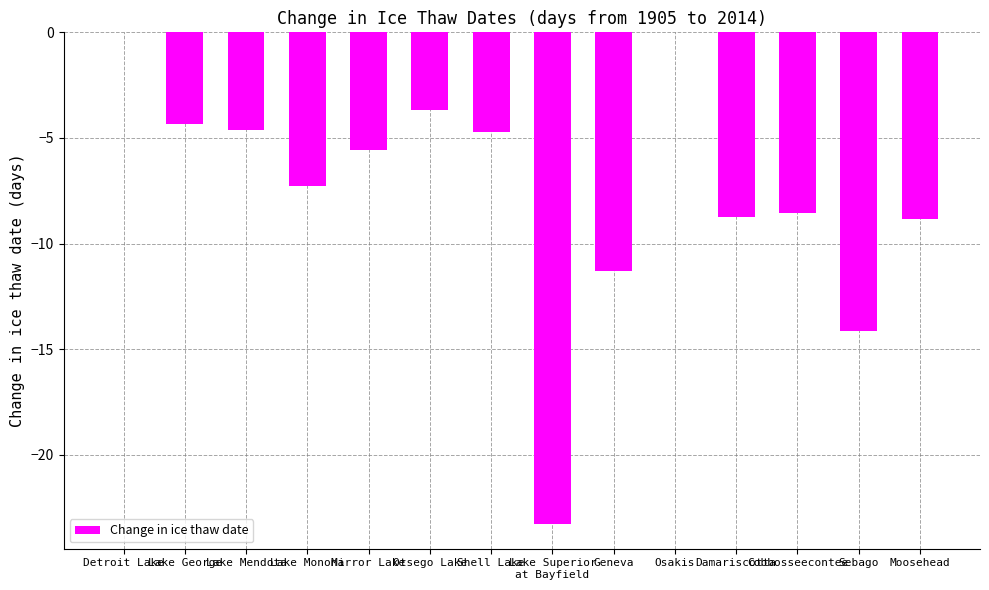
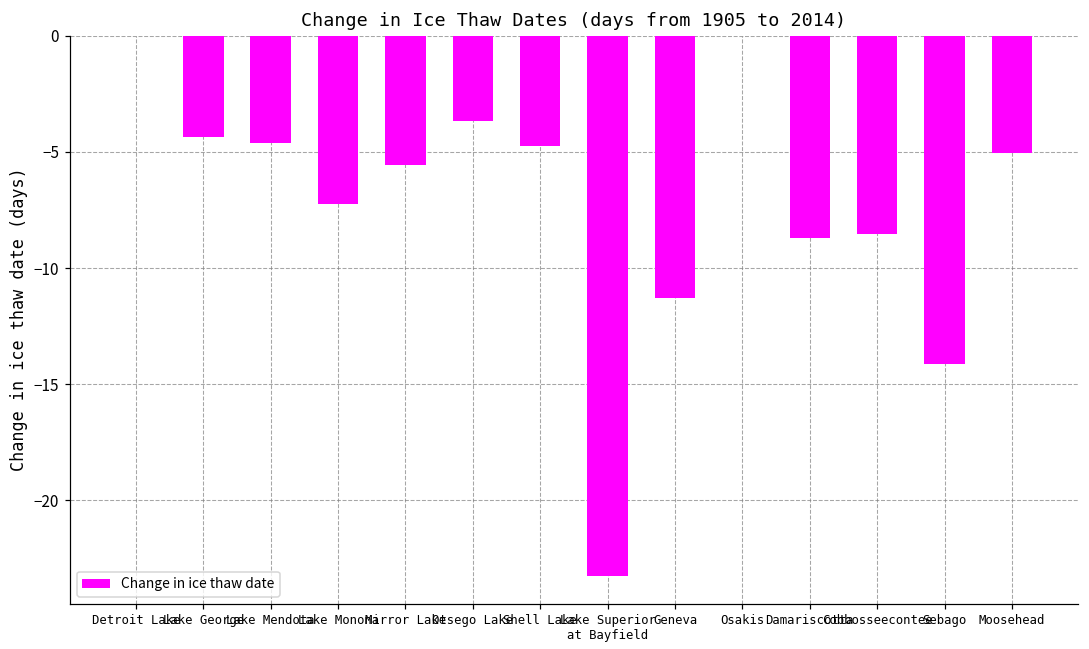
Moosehead: -8.8 -> -5.1
